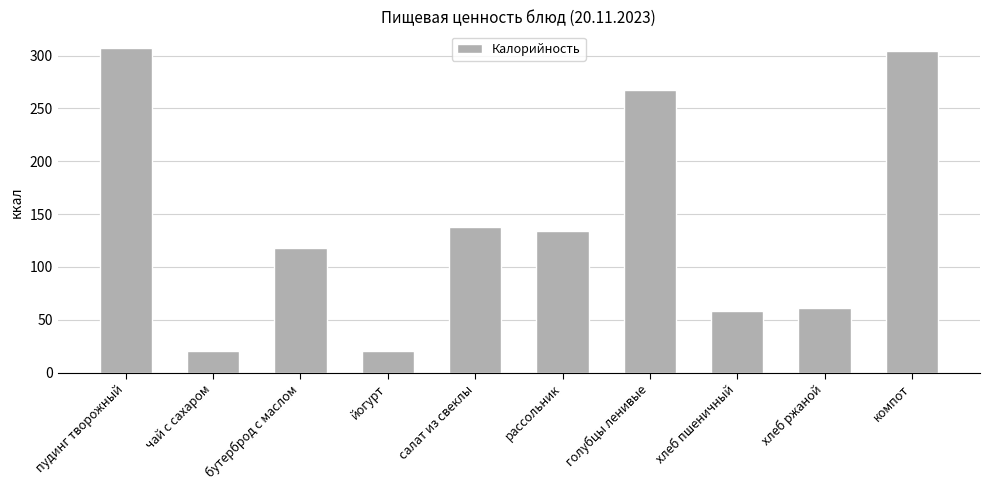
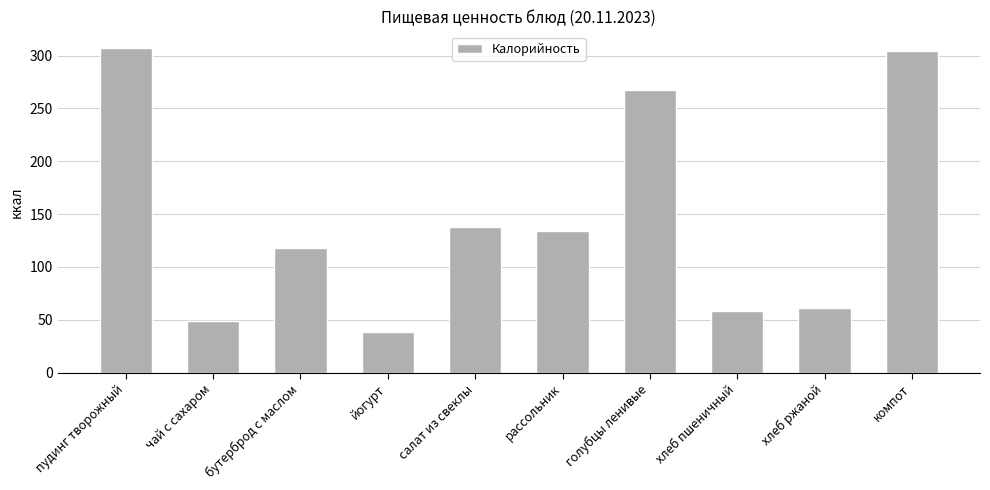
чай с сахаром: 20 -> 49
йогурт: 21 -> 39
